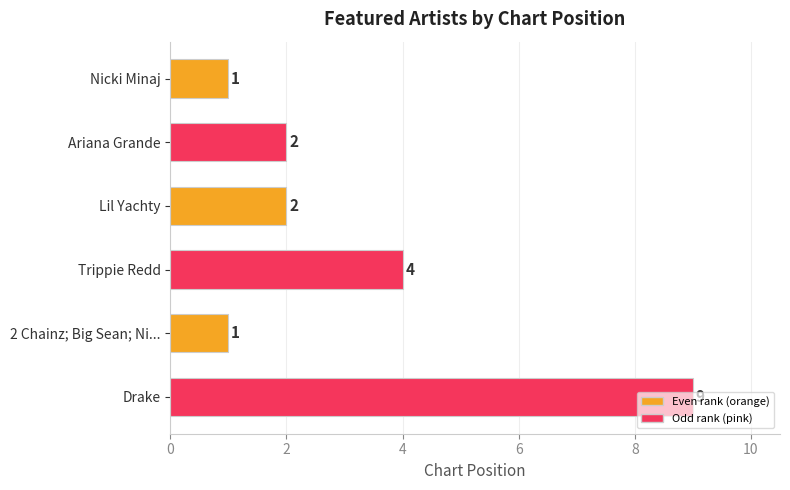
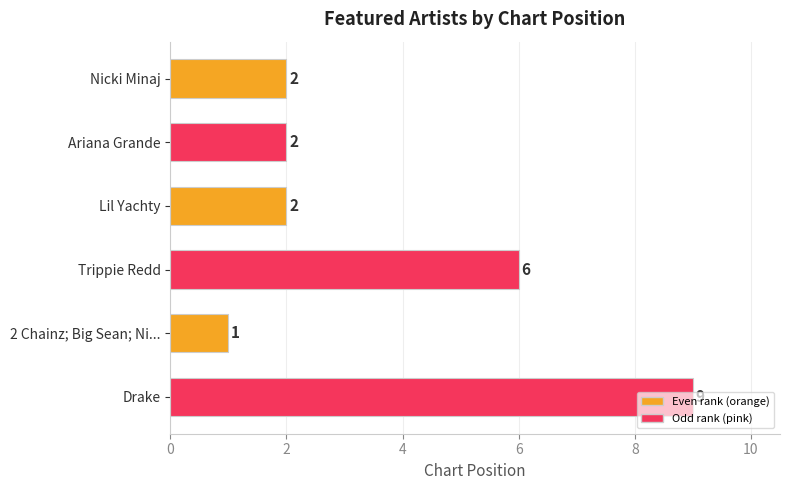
Nicki Minaj: 1 -> 2
Trippie Redd: 4 -> 6
